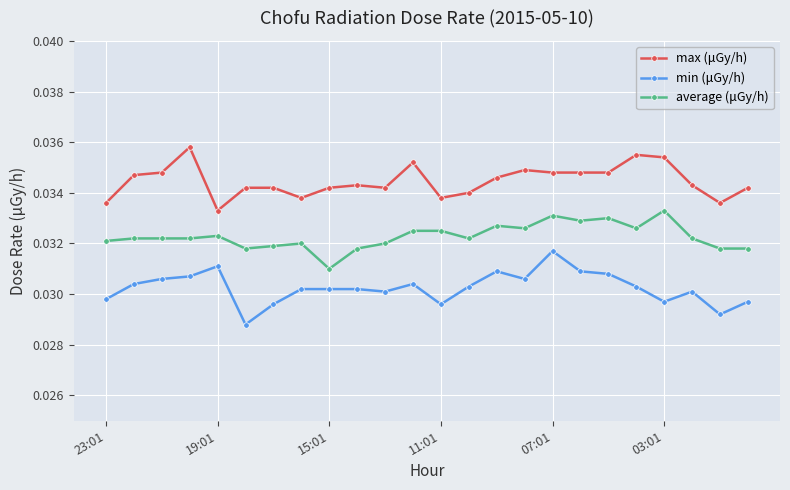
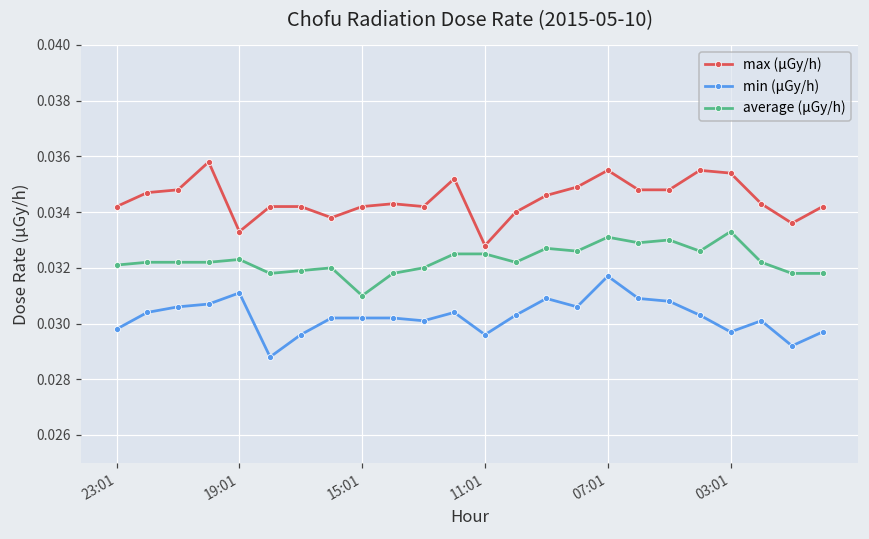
max (μGy/h), 23:01: 0.0336 -> 0.0342
max (μGy/h), 11:01: 0.0338 -> 0.0328
max (μGy/h), 07:01: 0.0348 -> 0.0355
